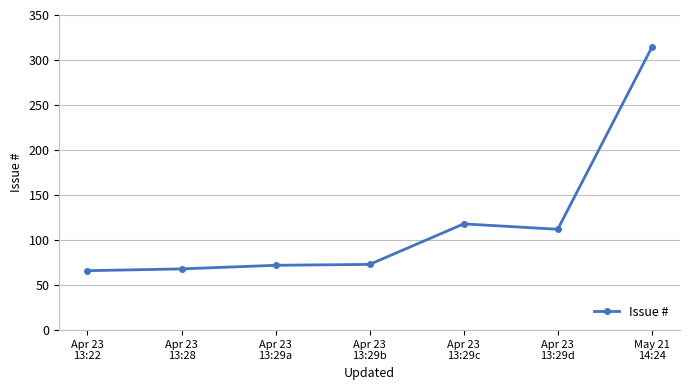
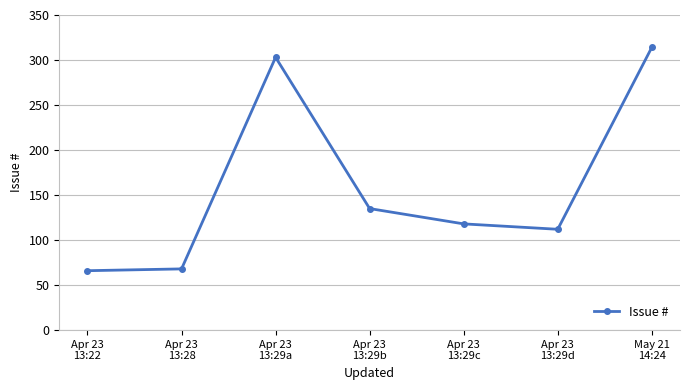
Apr 23 13:29a: 70 -> 300
Apr 23 13:29b: 70 -> 140
